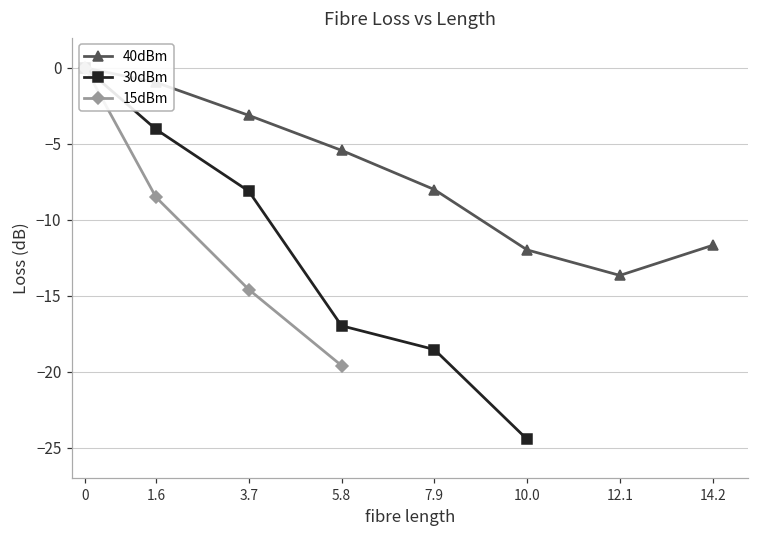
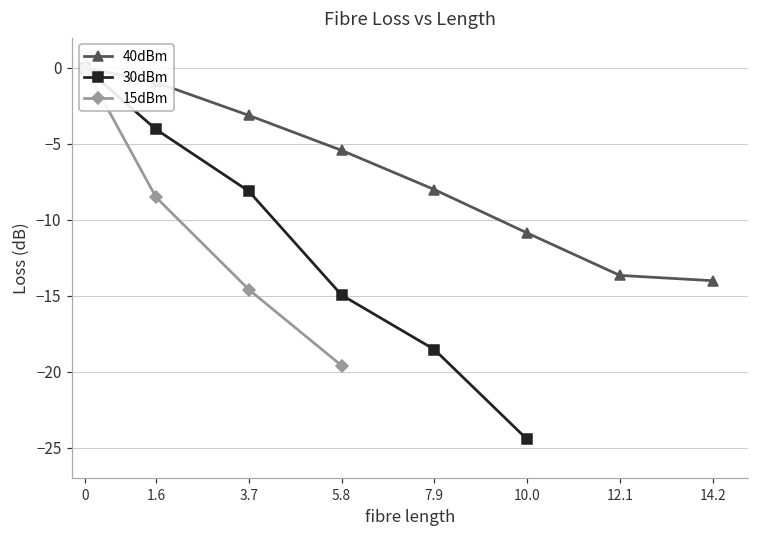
30dBm, 5.8: -17.0 -> -14.9
40dBm, 10.0: -12.0 -> -10.9
40dBm, 14.2: -11.7 -> -14.0
